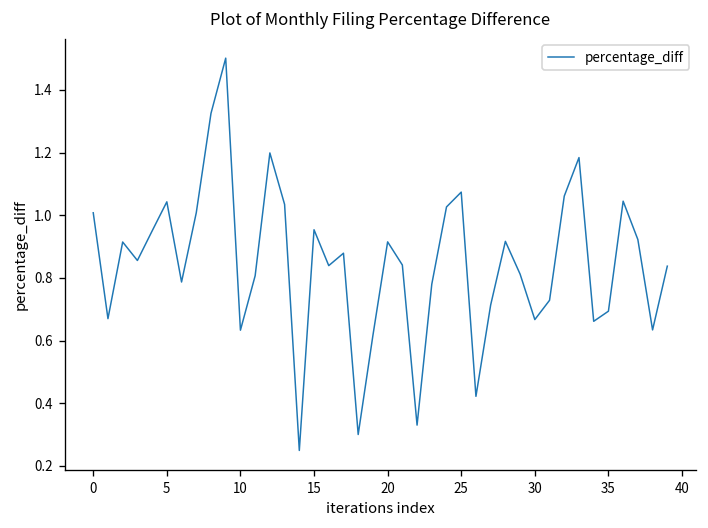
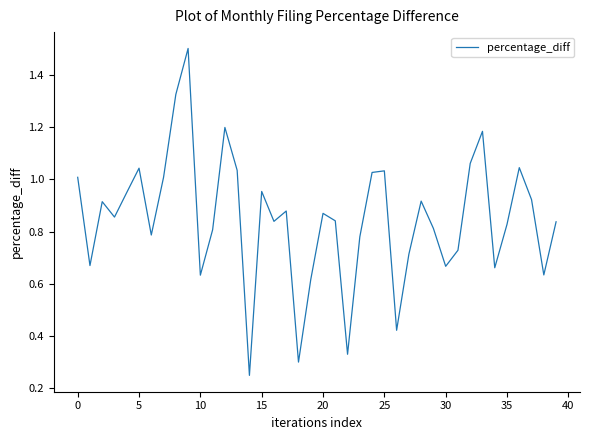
20: 0.91 -> 0.87
25: 1.07 -> 1.03
35: 0.69 -> 0.83
